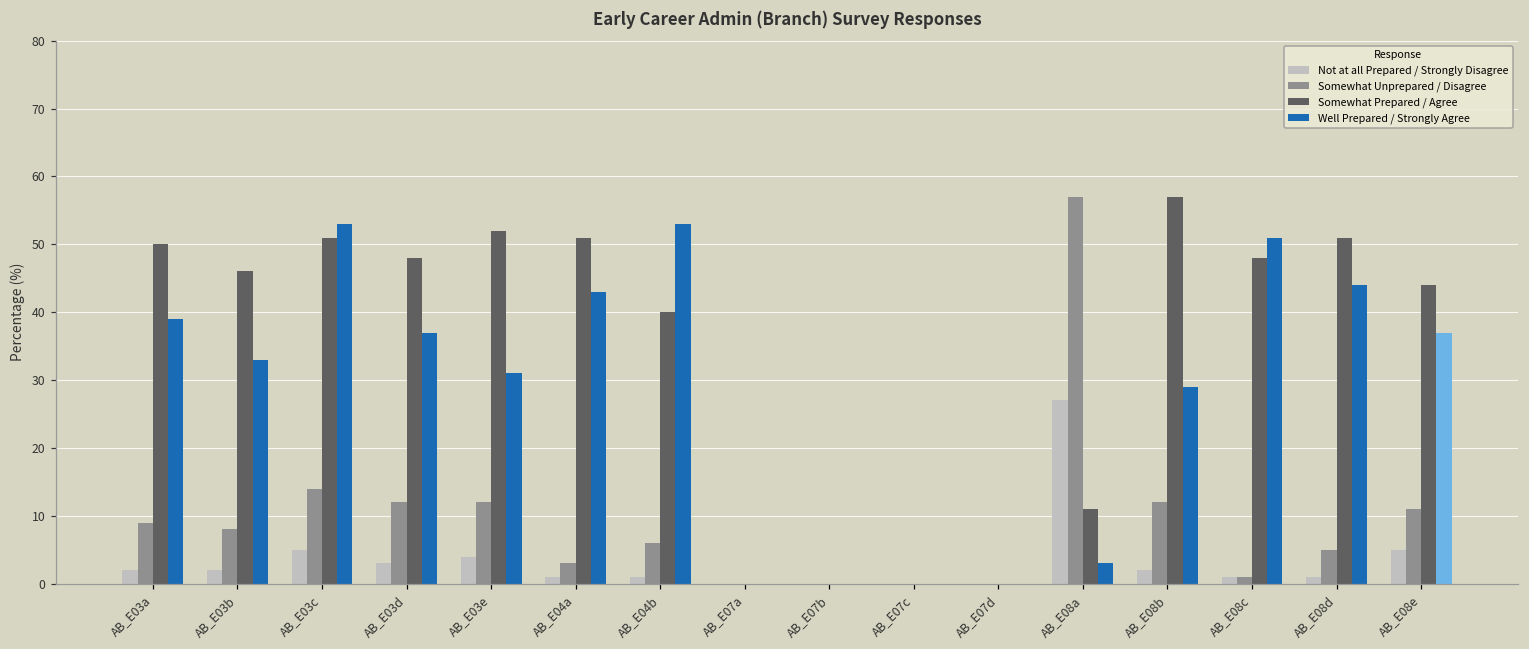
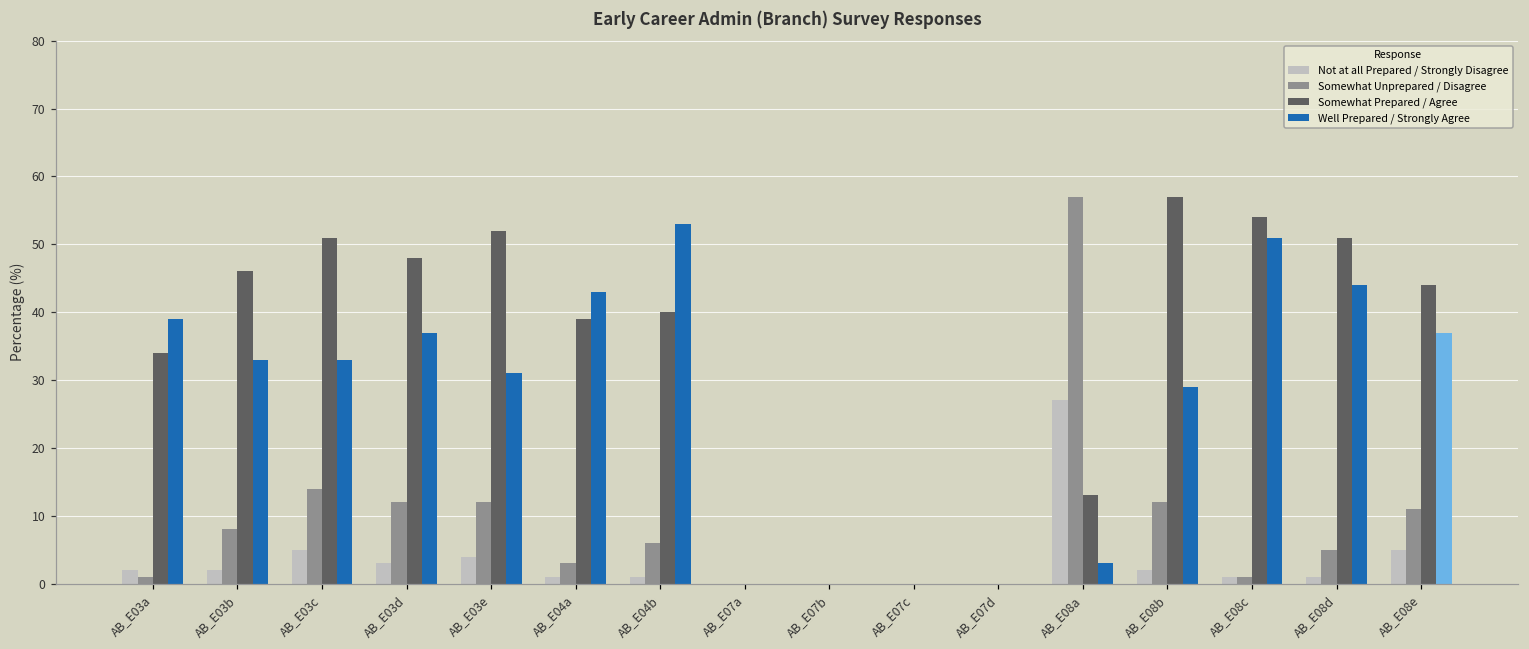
Somewhat Unprepared / Disagree, AB_E03a: 9 -> 1
Somewhat Prepared / Agree, AB_E03a: 50 -> 34
Well Prepared / Strongly Agree, AB_E03c: 53 -> 33
Somewhat Prepared / Agree, AB_E04a: 51 -> 39
Somewhat Prepared / Agree, AB_E08a: 11 -> 13
Somewhat Prepared / Agree, AB_E08c: 48 -> 54
